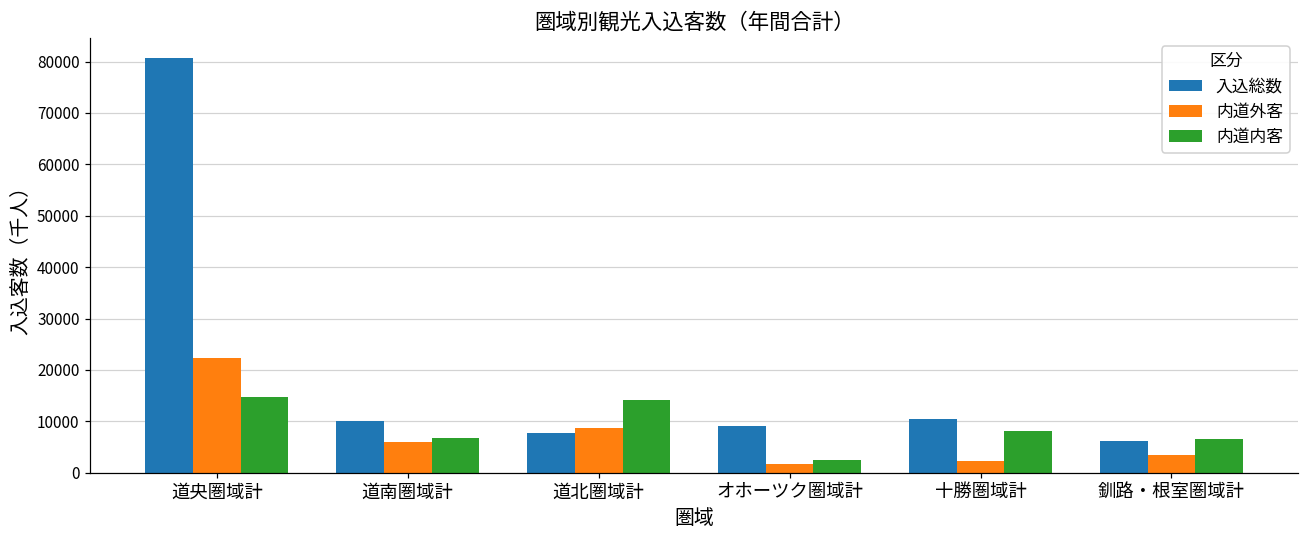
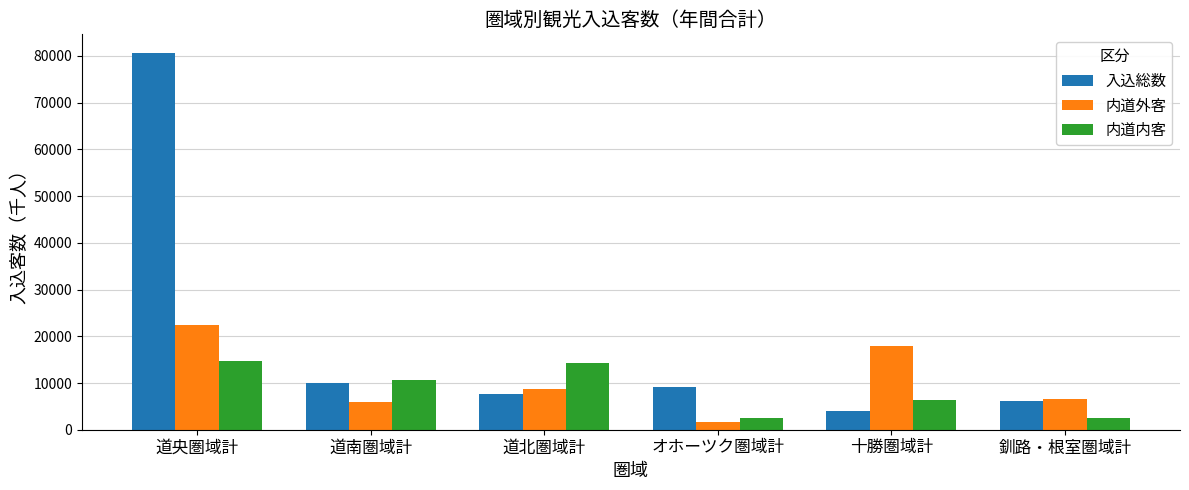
内道内客, 道南圏域計: 7000 -> 11000
入込総数, 十勝圏域計: 10000 -> 4000
内道外客, 十勝圏域計: 2000 -> 18000
内道内客, 十勝圏域計: 8000 -> 6000
内道外客, 釧路・根室圏域計: 3000 -> 7000
内道内客, 釧路・根室圏域計: 7000 -> 2000
